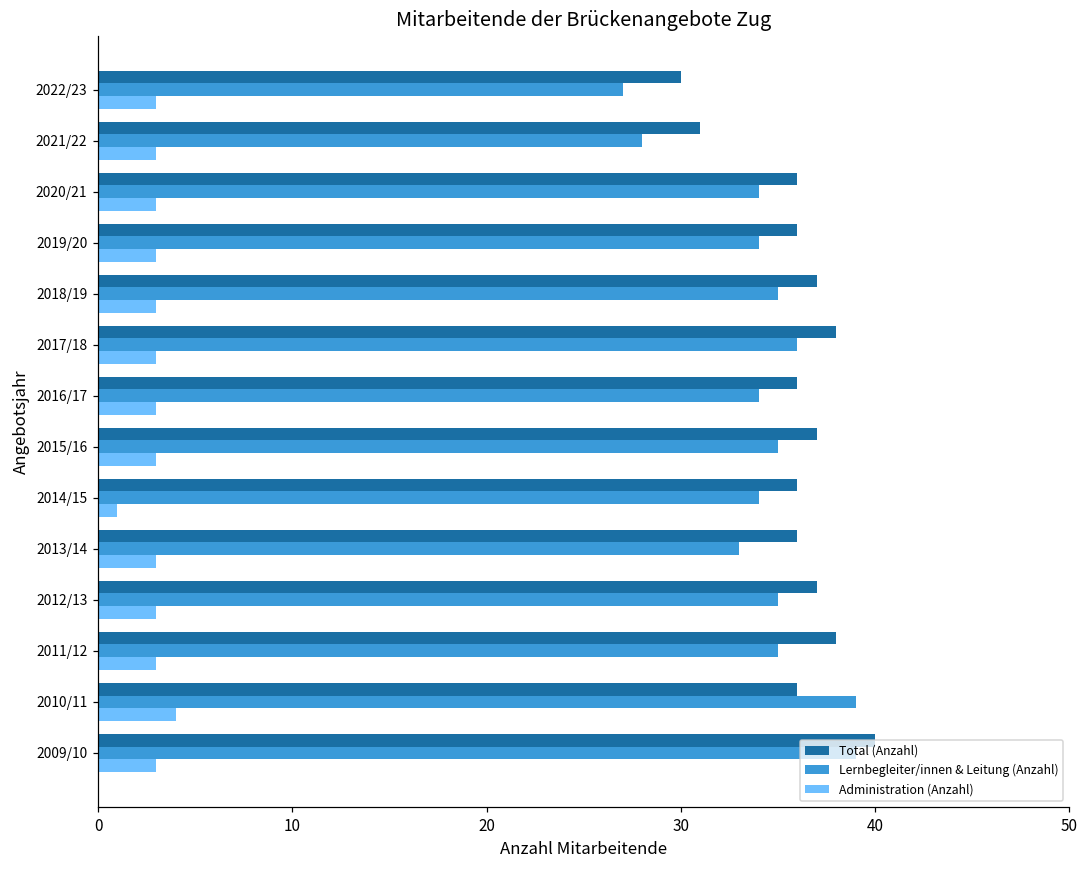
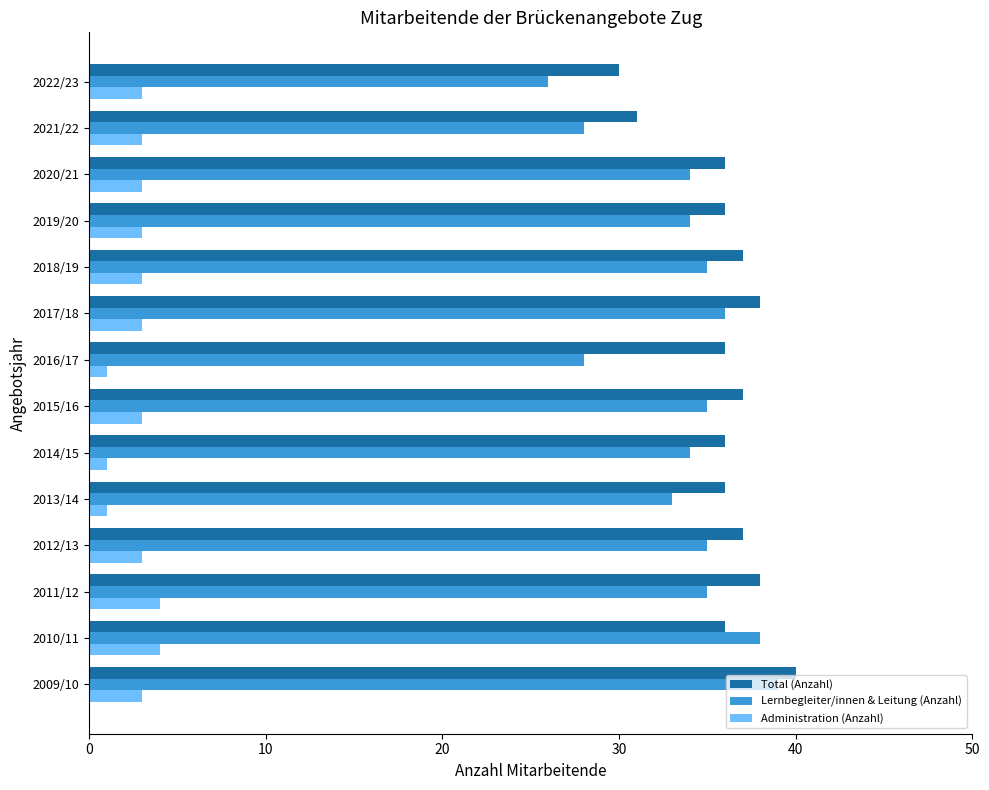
Lernbegleiter/innen & Leitung (Anzahl), 2022/23: 27 -> 26
Lernbegleiter/innen & Leitung (Anzahl), 2016/17: 34 -> 28
Administration (Anzahl), 2016/17: 3 -> 1
Administration (Anzahl), 2013/14: 3 -> 1
Administration (Anzahl), 2011/12: 3 -> 4
Lernbegleiter/innen & Leitung (Anzahl), 2010/11: 39 -> 38
